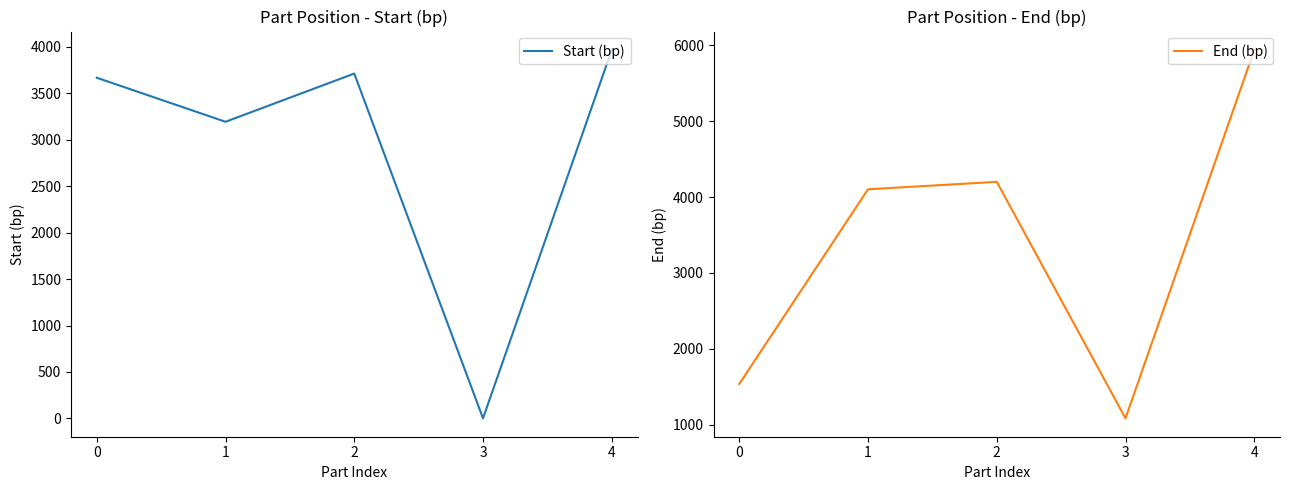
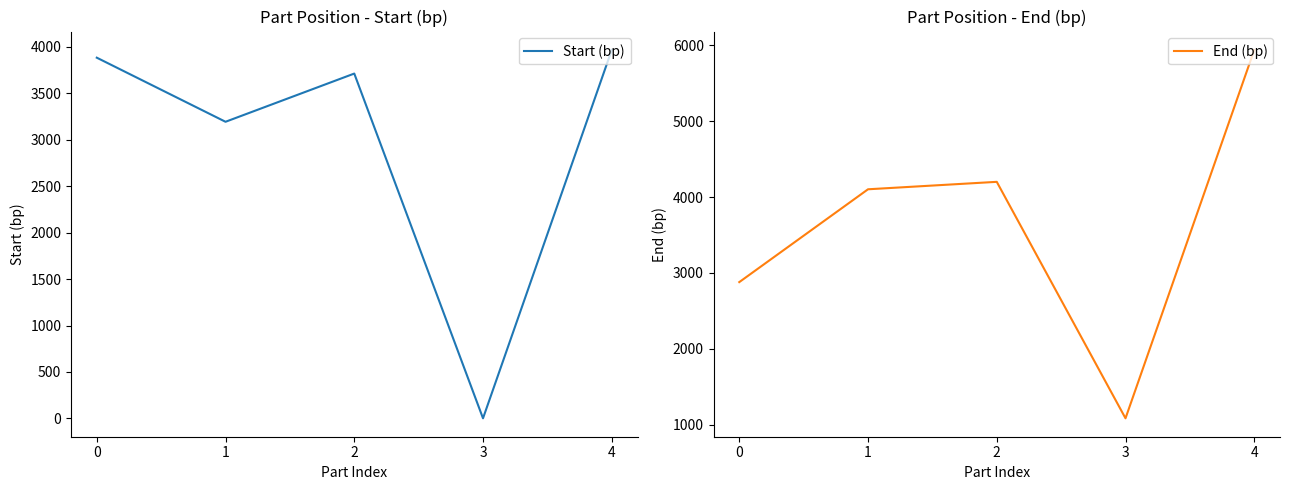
Part Position - Start (bp), 0: 3700 -> 3900
Part Position - End (bp), 0: 1500 -> 2900
